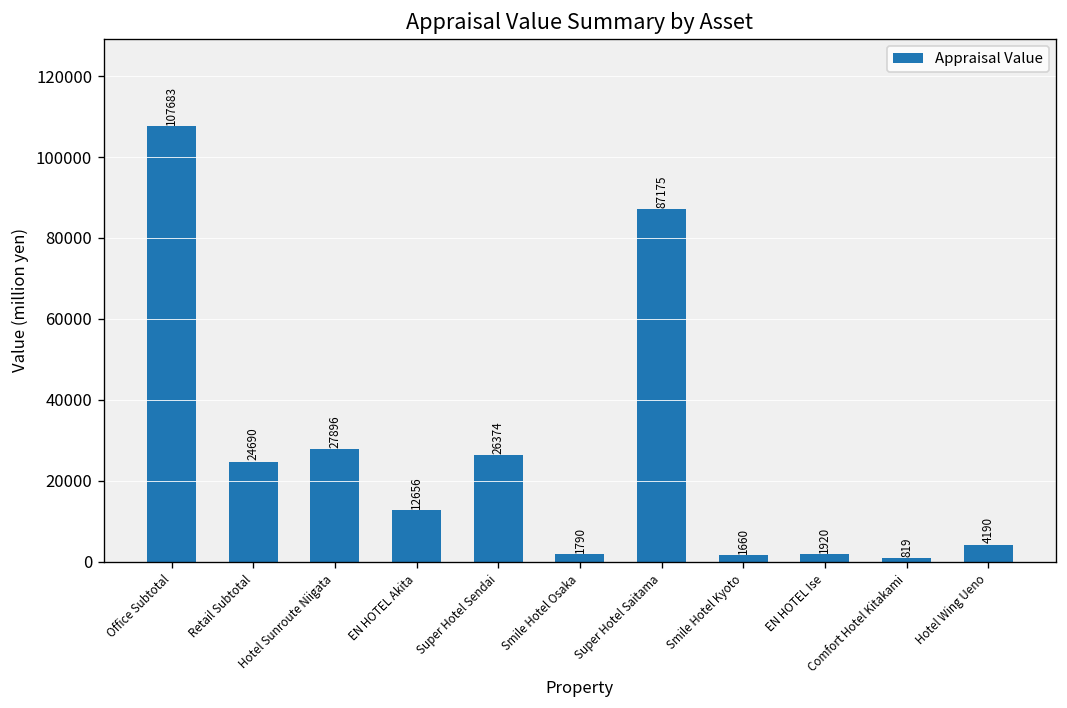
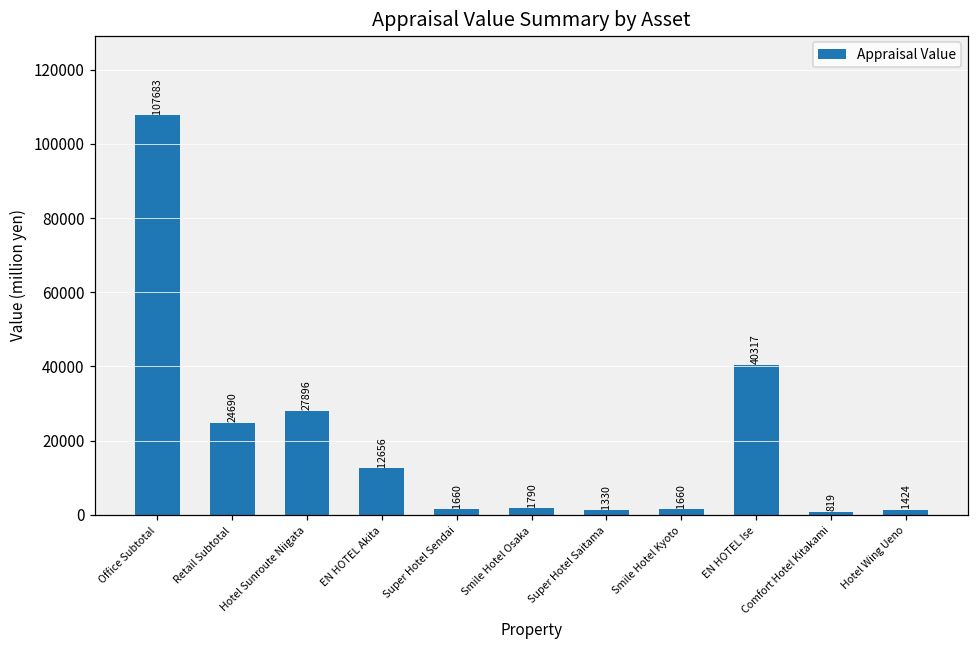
Super Hotel Sendai: 26374 -> 1660
Super Hotel Saitama: 87175 -> 1330
EN HOTEL Ise: 1920 -> 40317
Hotel Wing Ueno: 4190 -> 1424
